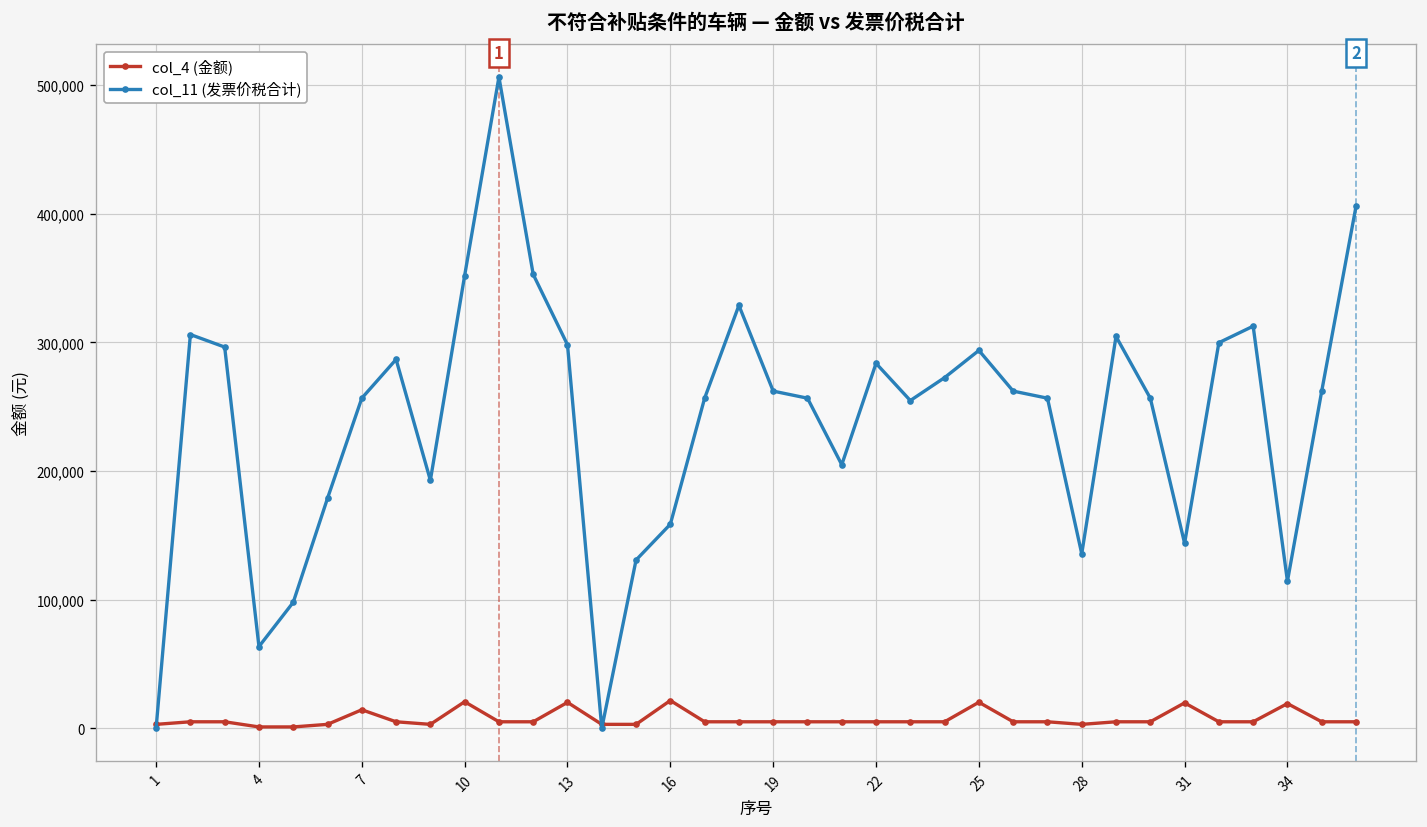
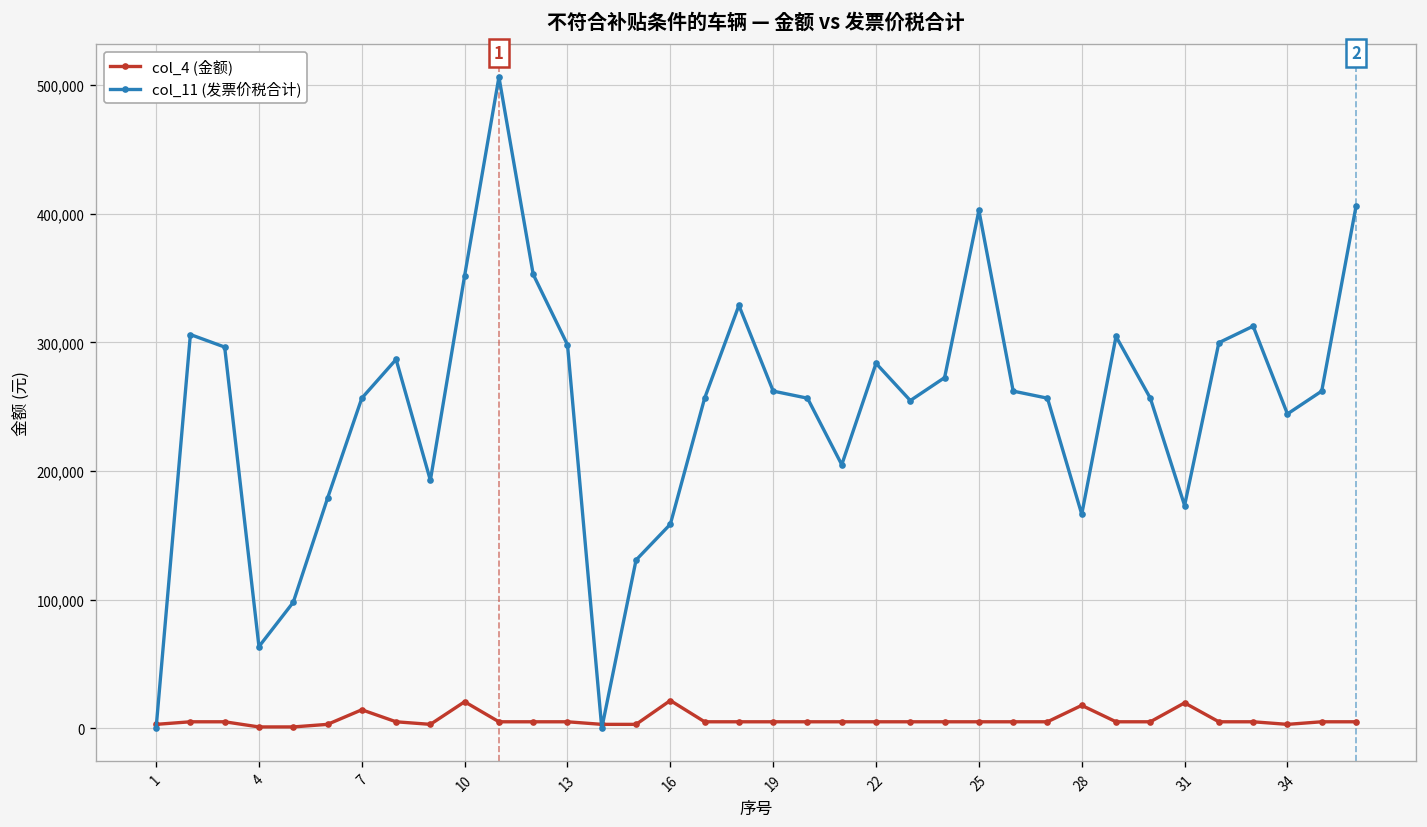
col_4 (金额), 13: 20,000 -> 5,000
col_4 (金额), 25: 20,000 -> 5,000
col_11 (发票价税合计), 25: 294,000 -> 403,000
col_4 (金额), 28: 3,000 -> 18,000
col_11 (发票价税合计), 28: 136,000 -> 166,000
col_11 (发票价税合计), 31: 144,000 -> 173,000
col_4 (金额), 34: 19,000 -> 3,000
col_11 (发票价税合计), 34: 114,000 -> 244,000
